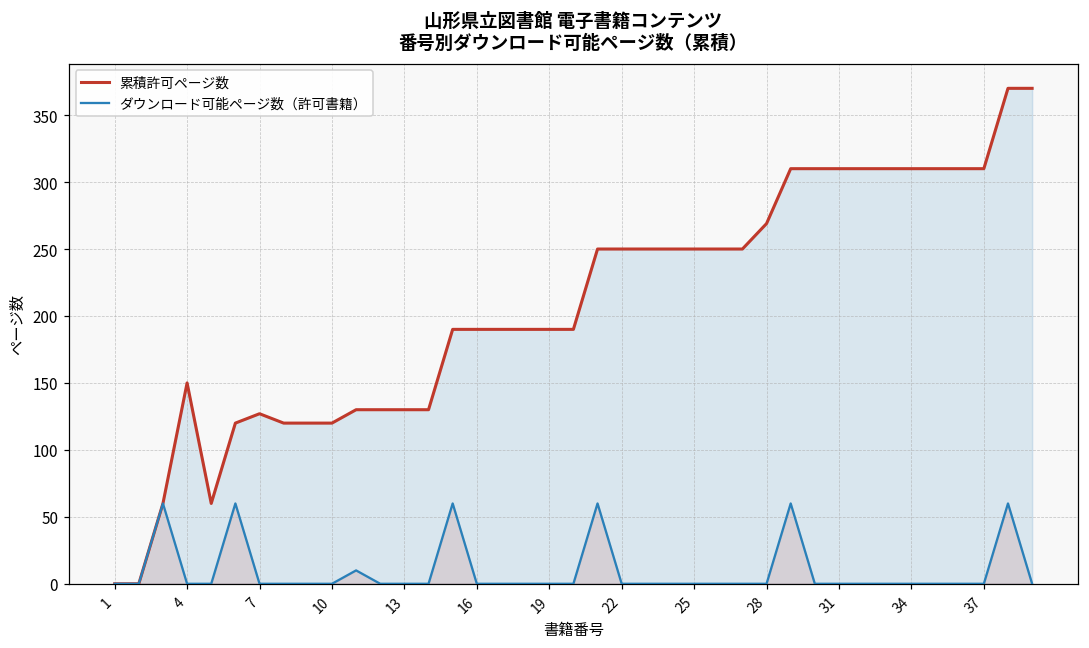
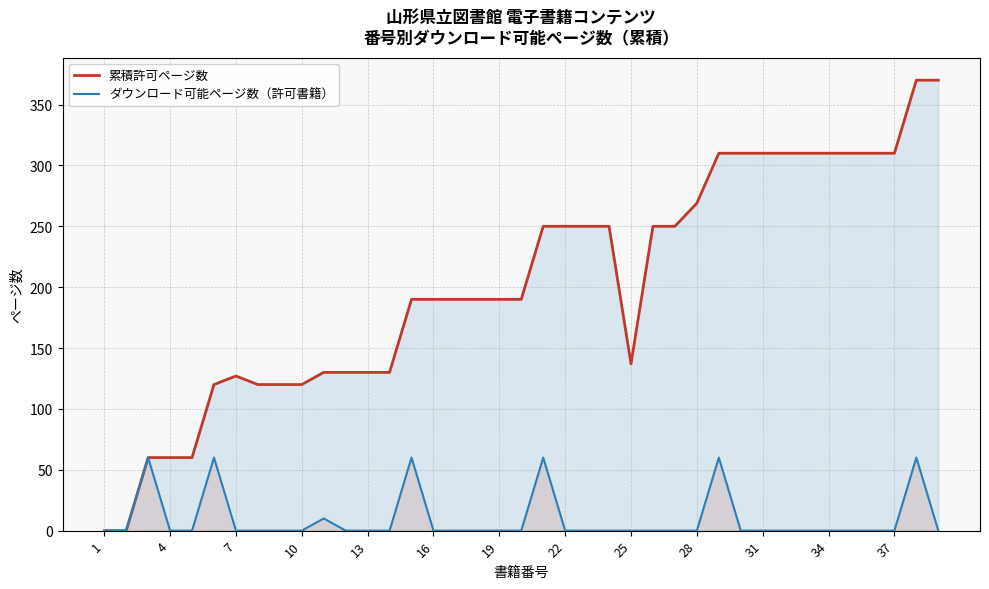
累積許可ページ数, 4: 150 -> 60
累積許可ページ数, 25: 250 -> 137
